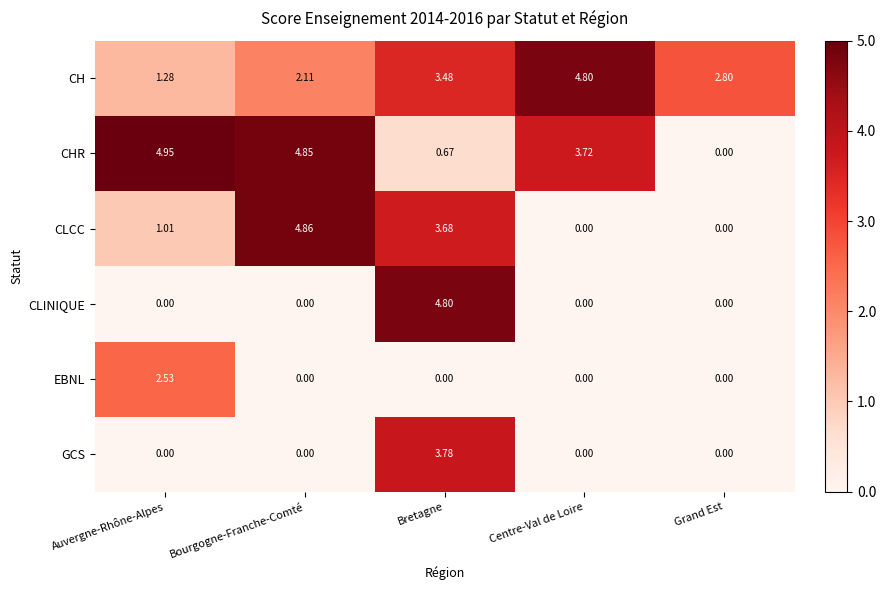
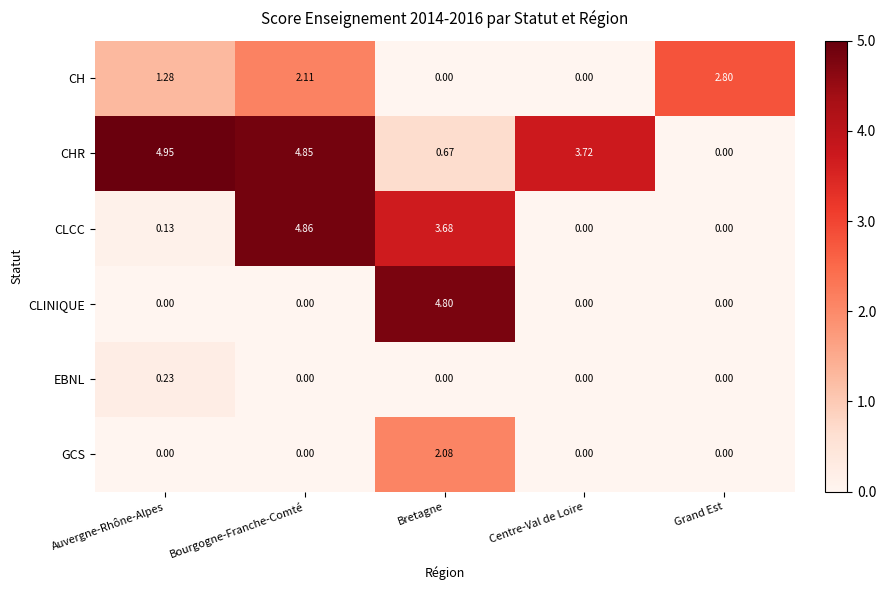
CH, Bretagne: 3.48 -> 0.00
CH, Centre-Val de Loire: 4.80 -> 0.00
CLCC, Auvergne-Rhône-Alpes: 1.01 -> 0.13
EBNL, Auvergne-Rhône-Alpes: 2.53 -> 0.23
GCS, Bretagne: 3.78 -> 2.08
